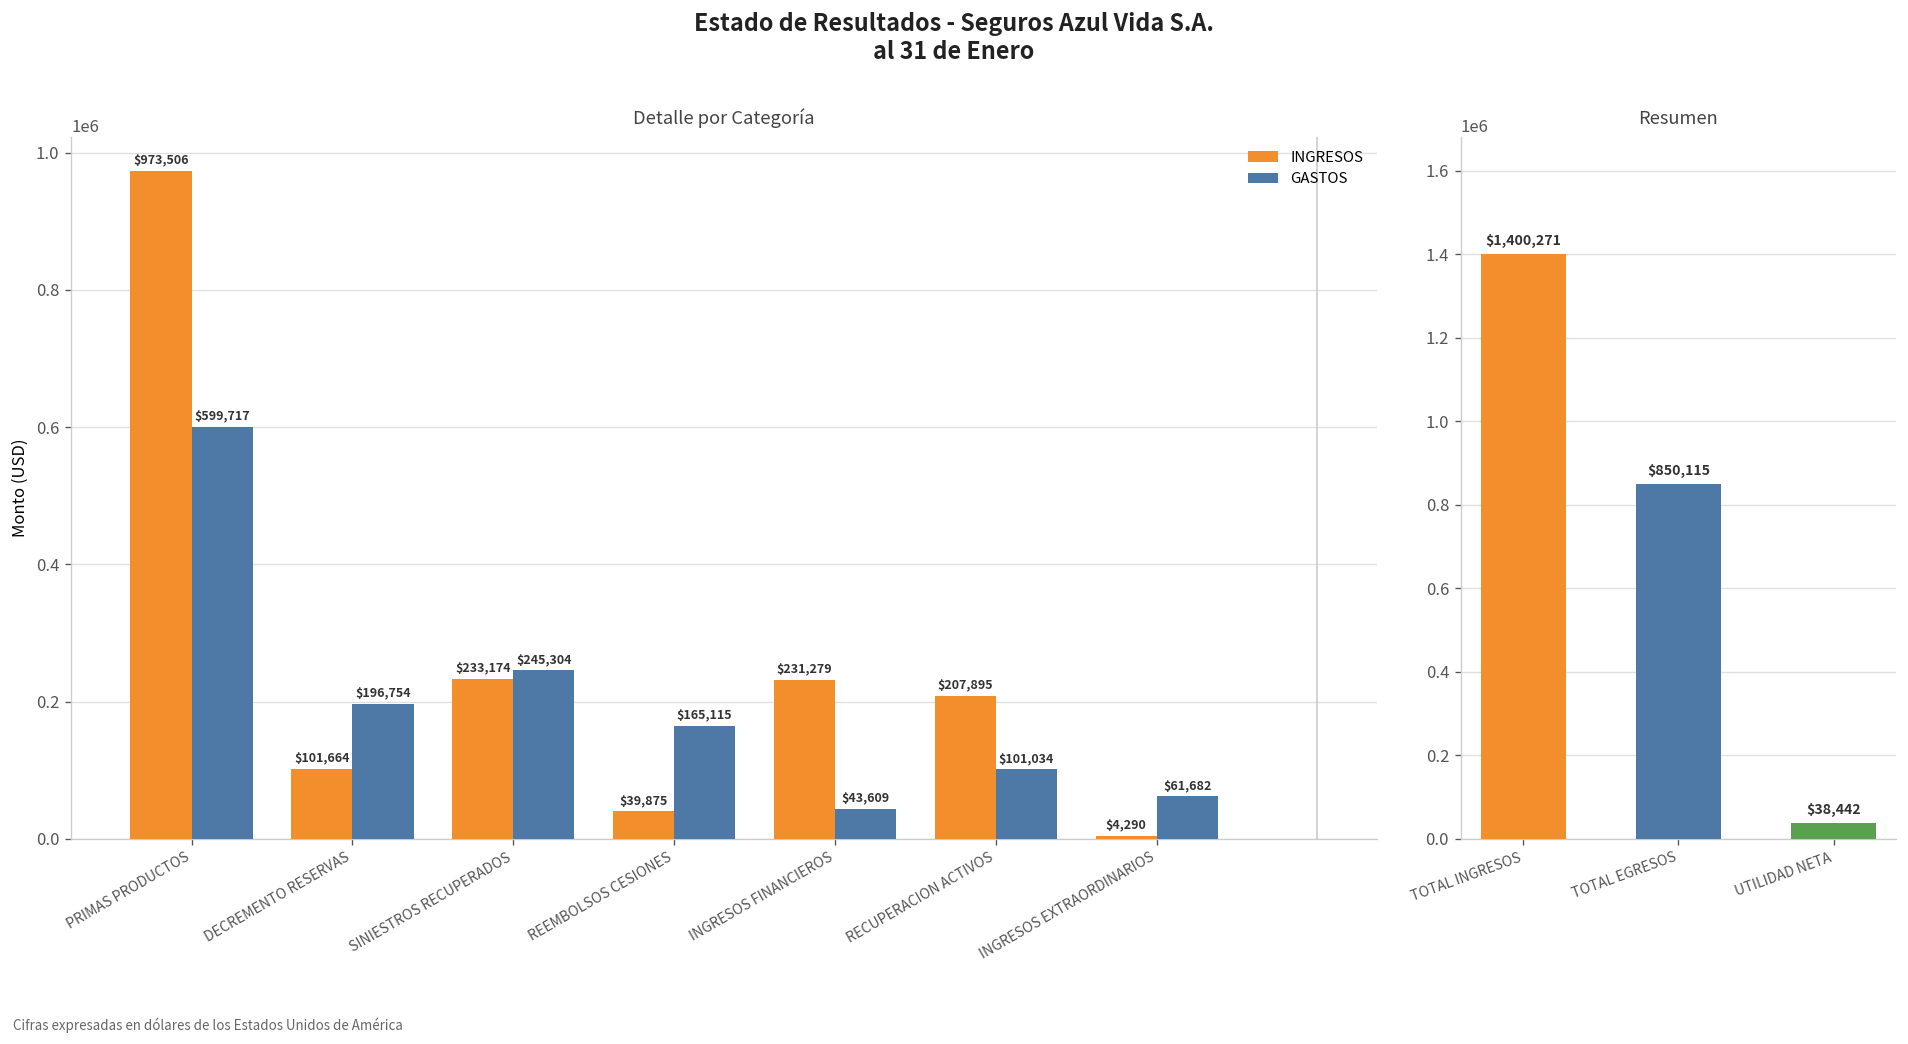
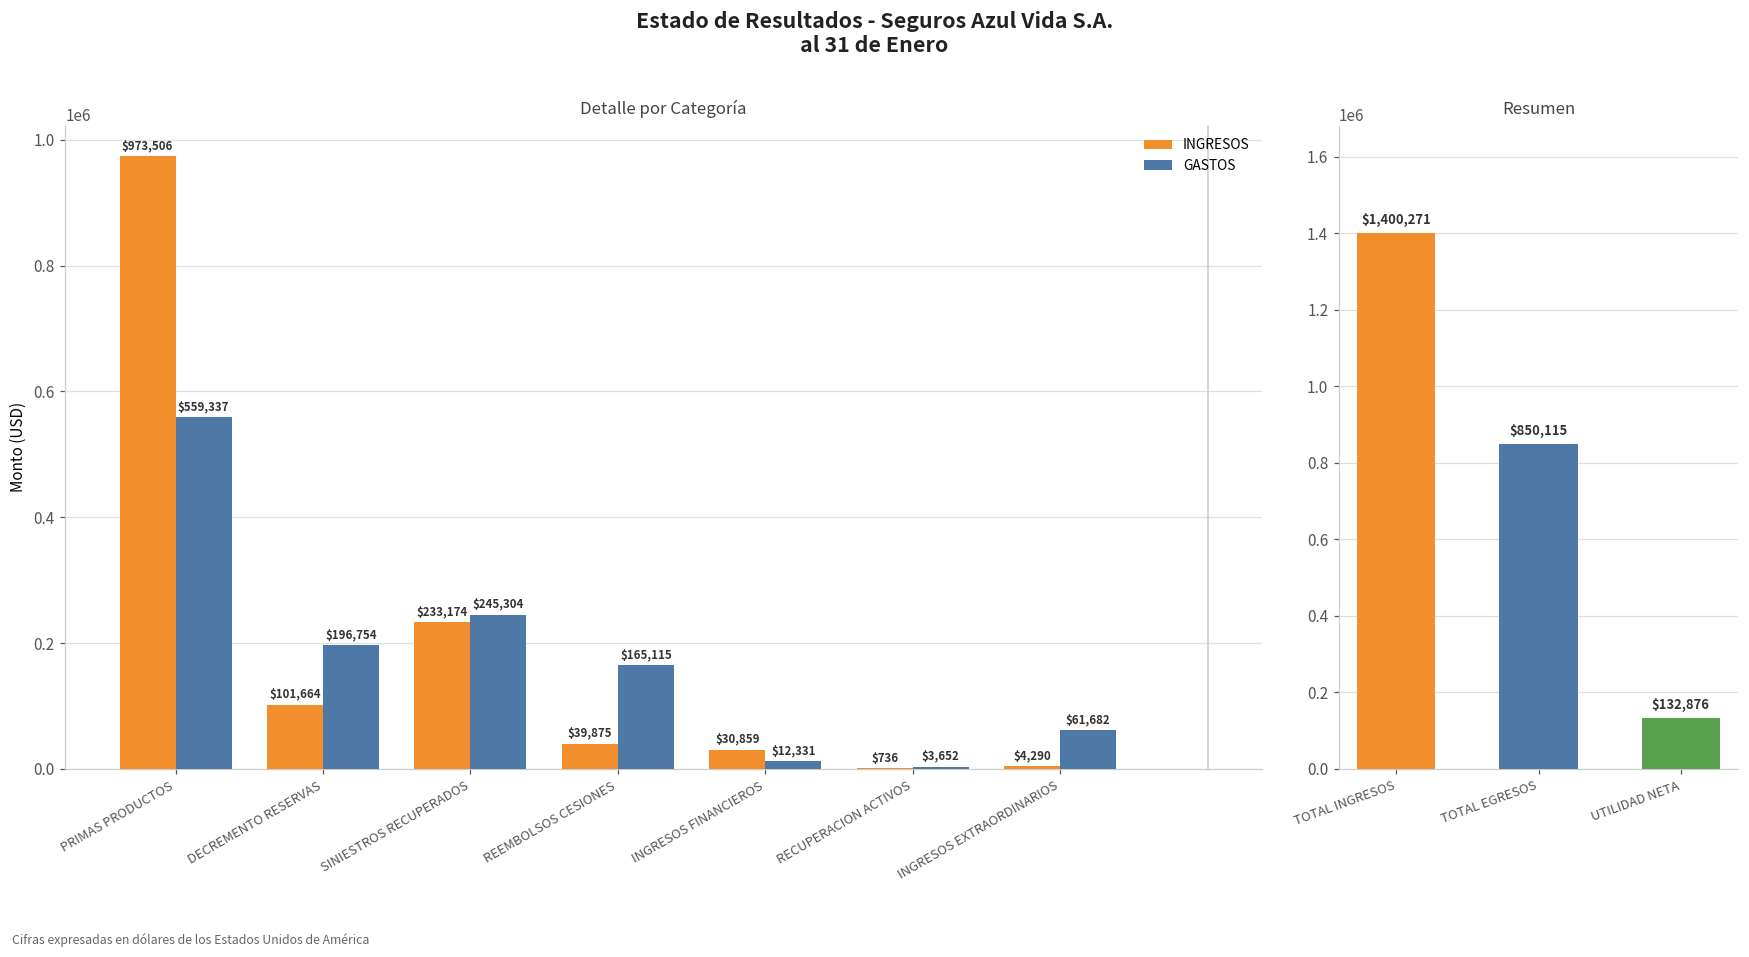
Detalle por Categoría, GASTOS, PRIMAS PRODUCTOS: $599,717 -> $559,337
Detalle por Categoría, INGRESOS, INGRESOS FINANCIEROS: $231,279 -> $30,859
Detalle por Categoría, GASTOS, INGRESOS FINANCIEROS: $43,609 -> $12,331
Detalle por Categoría, INGRESOS, RECUPERACION ACTIVOS: $207,895 -> $736
Detalle por Categoría, GASTOS, RECUPERACION ACTIVOS: $101,034 -> $3,652
Resumen, UTILIDAD NETA: $38,442 -> $132,876
